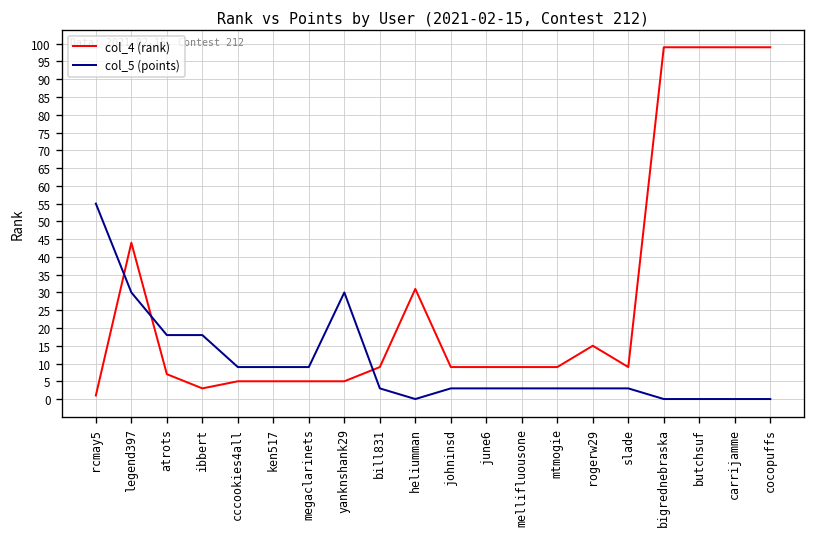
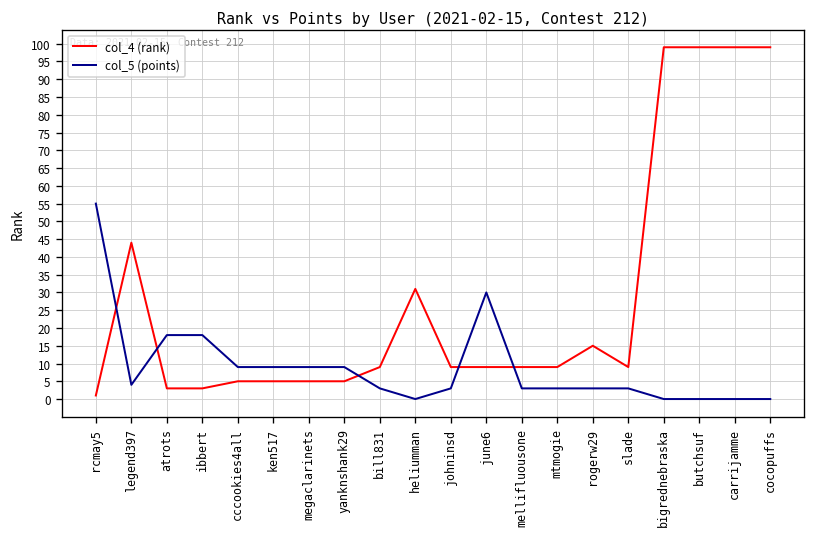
col_5 (points), legend397: 30 -> 4
col_4 (rank), atrots: 7 -> 3
col_5 (points), yanknshank29: 30 -> 9
col_5 (points), june6: 3 -> 30
